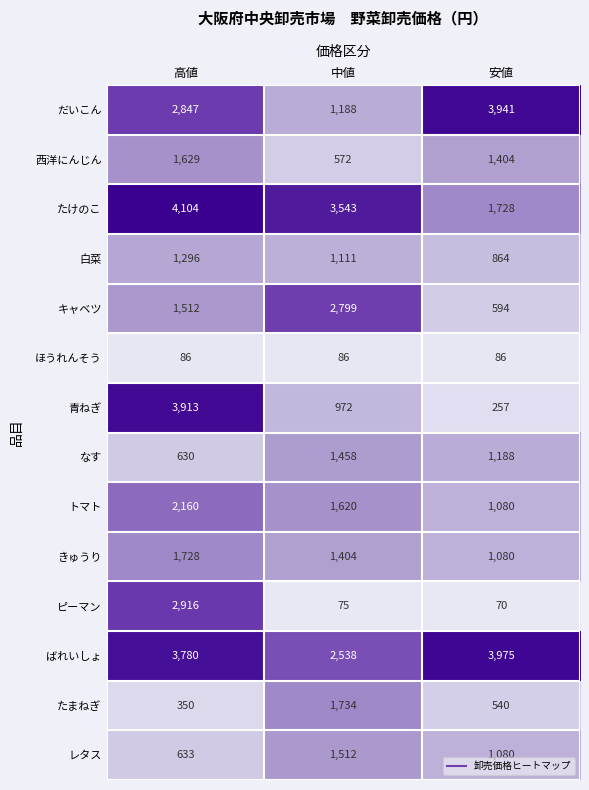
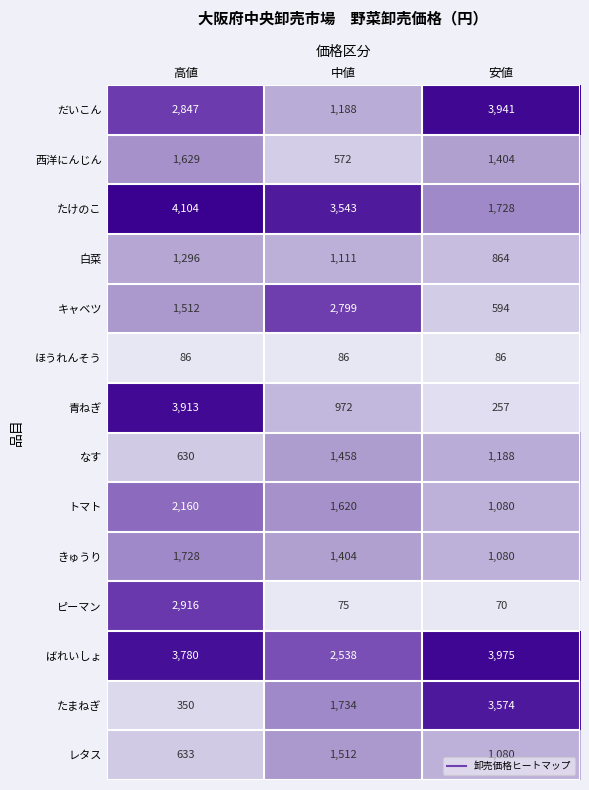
たまねぎ, 安値: 540 -> 3,574
